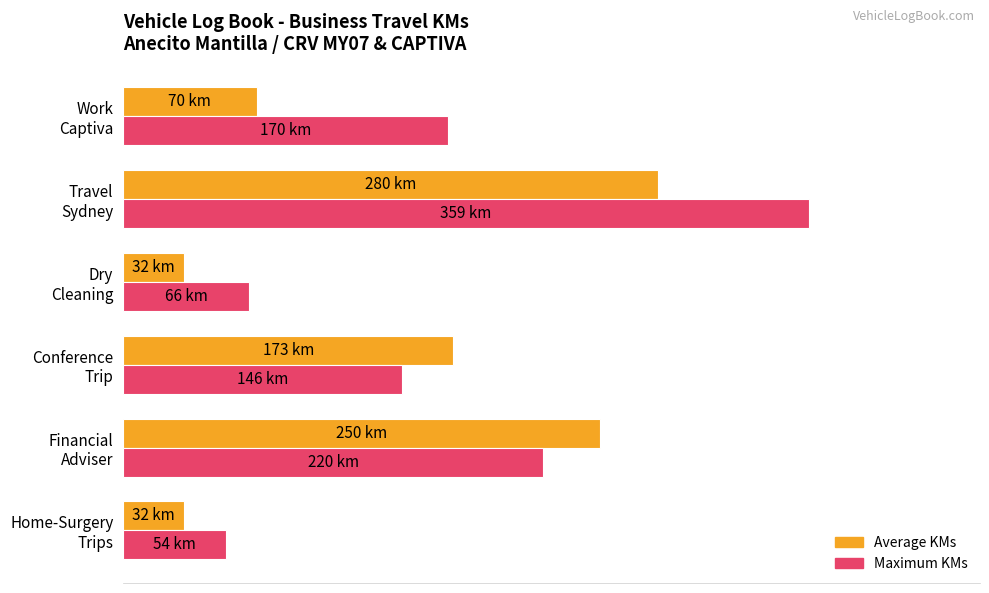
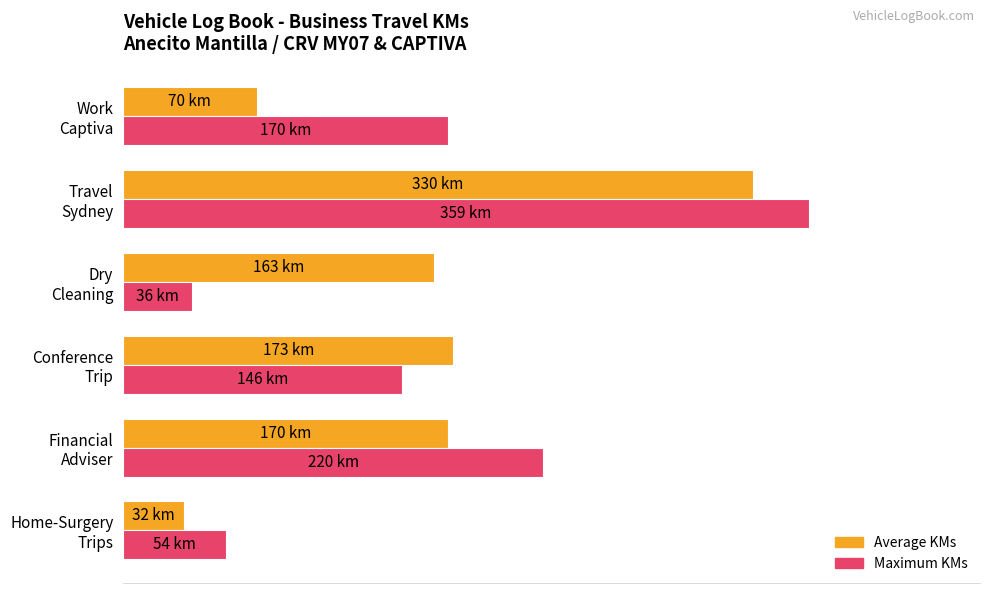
Average KMs, Travel Sydney: 280 -> 330
Average KMs, Dry Cleaning: 32 -> 163
Maximum KMs, Dry Cleaning: 66 -> 36
Average KMs, Financial Adviser: 250 -> 170
